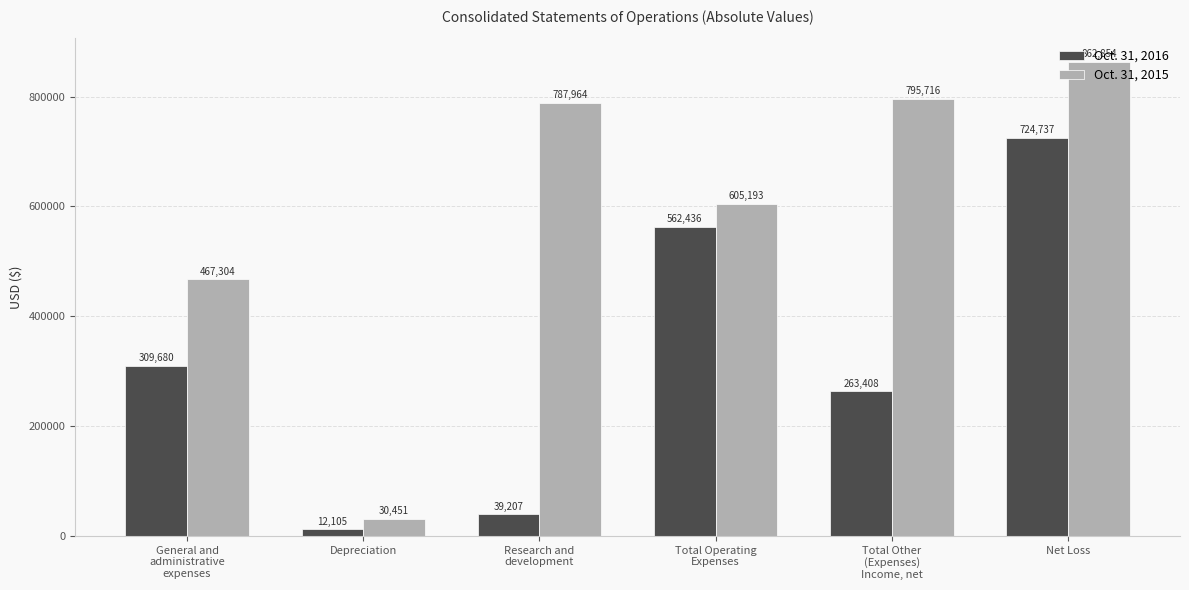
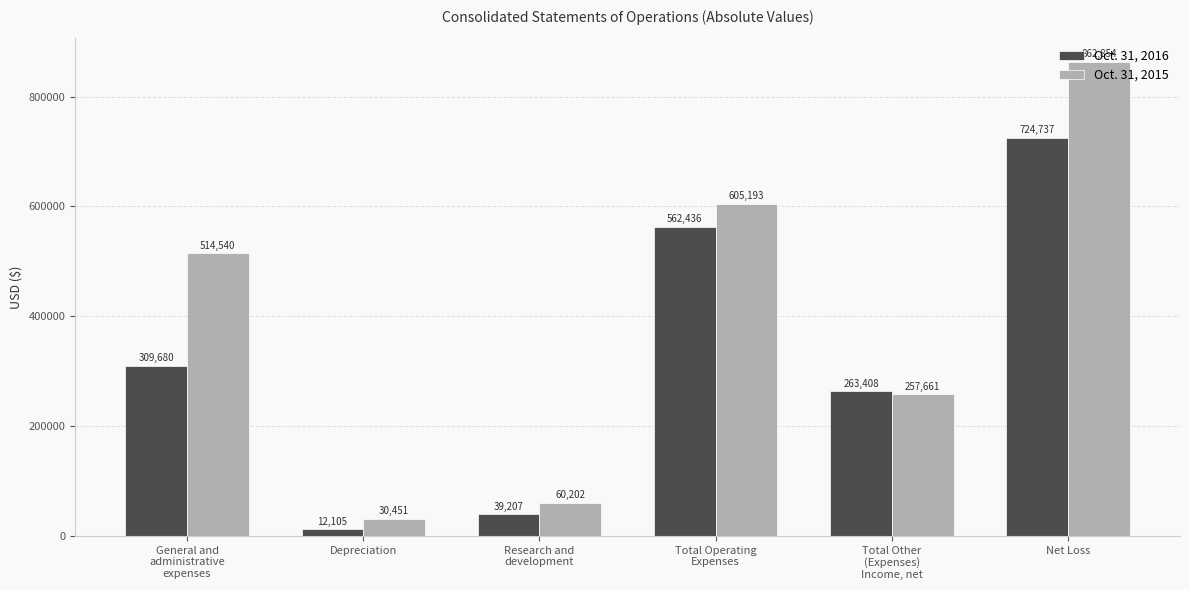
Oct. 31, 2015, General and administrative expenses: 467,304 -> 514,540
Oct. 31, 2015, Research and development: 787,964 -> 60,202
Oct. 31, 2015, Total Other (Expenses) Income, net: 795,716 -> 257,661
